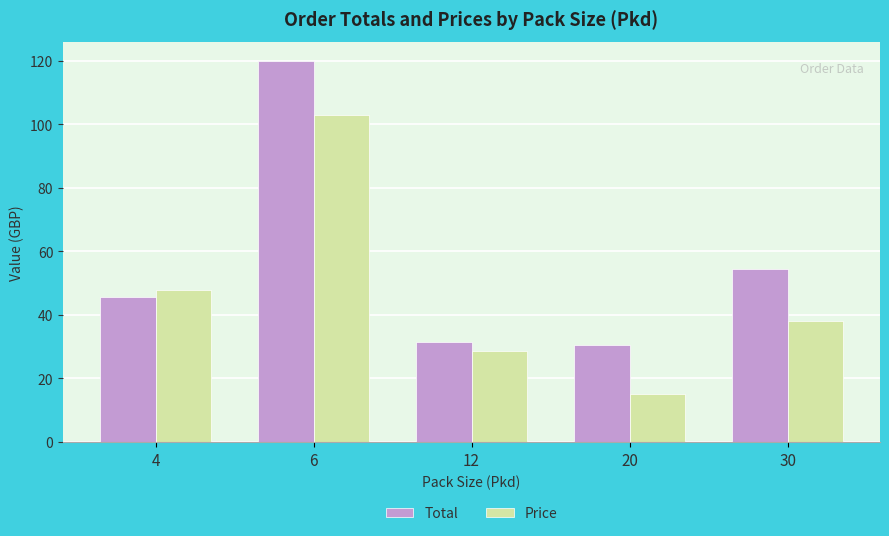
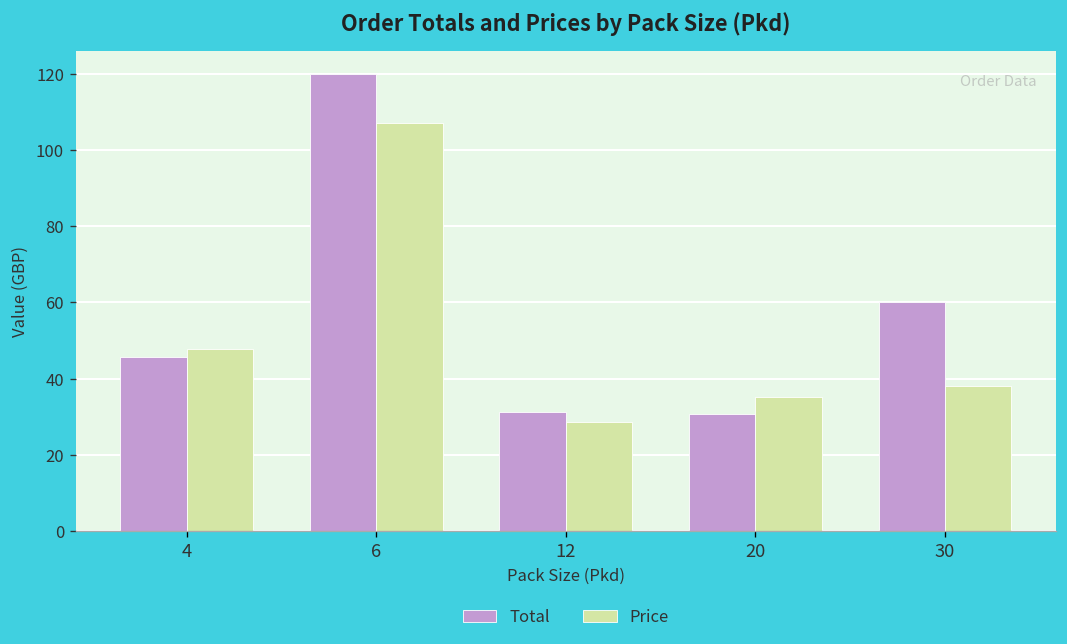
Price, 6: 103 -> 107
Price, 20: 15 -> 35
Total, 30: 55 -> 60
